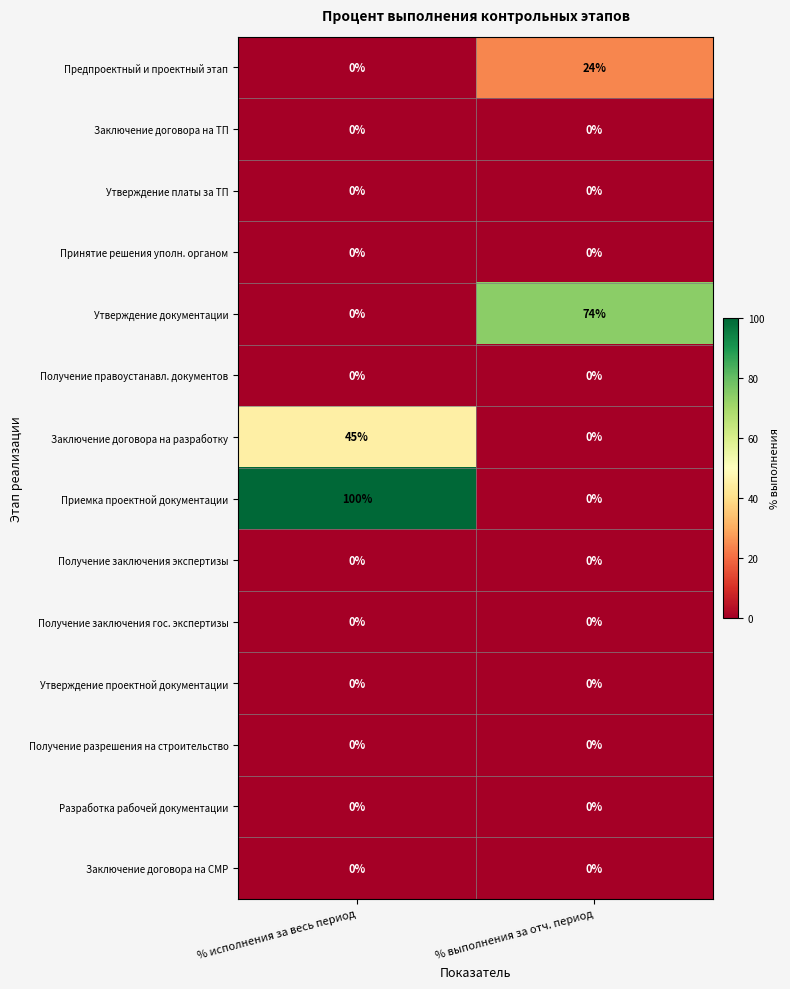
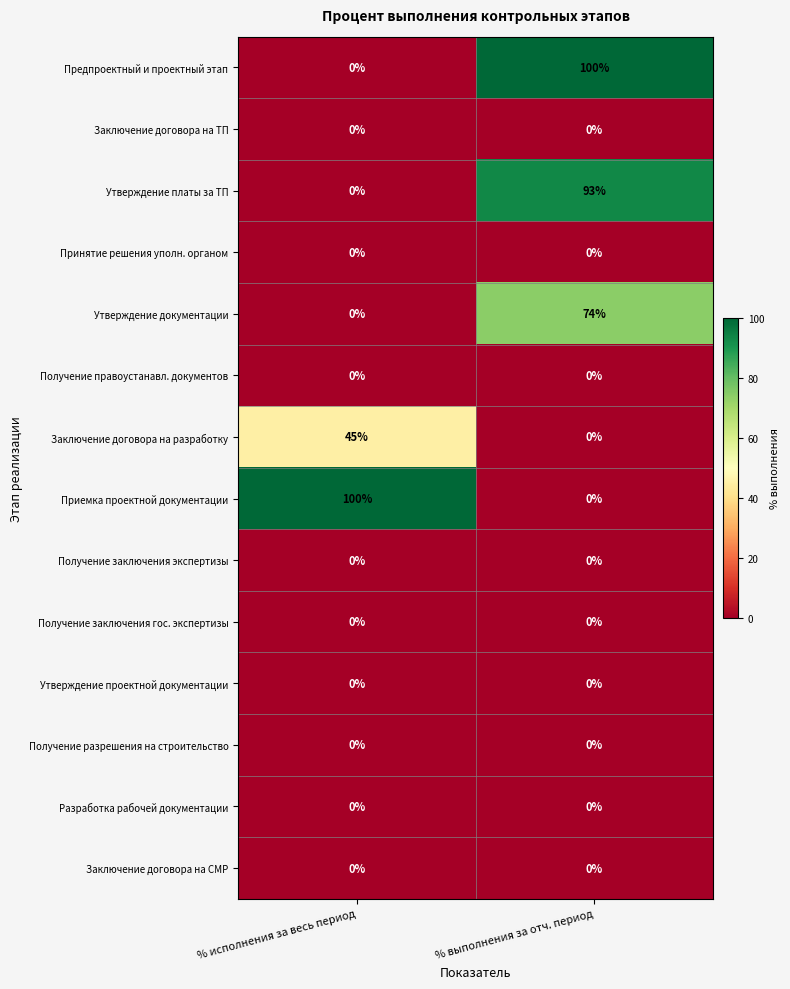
Предпроектный и проектный этап, % выполнения за отч. период: 24% -> 100%
Утверждение платы за ТП, % выполнения за отч. период: 0% -> 93%
